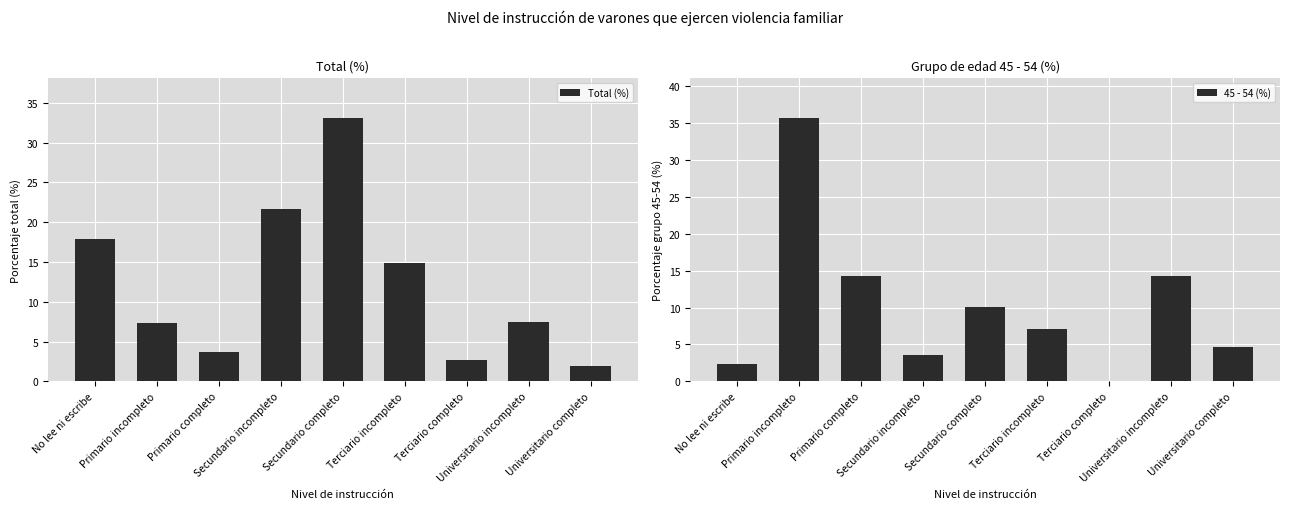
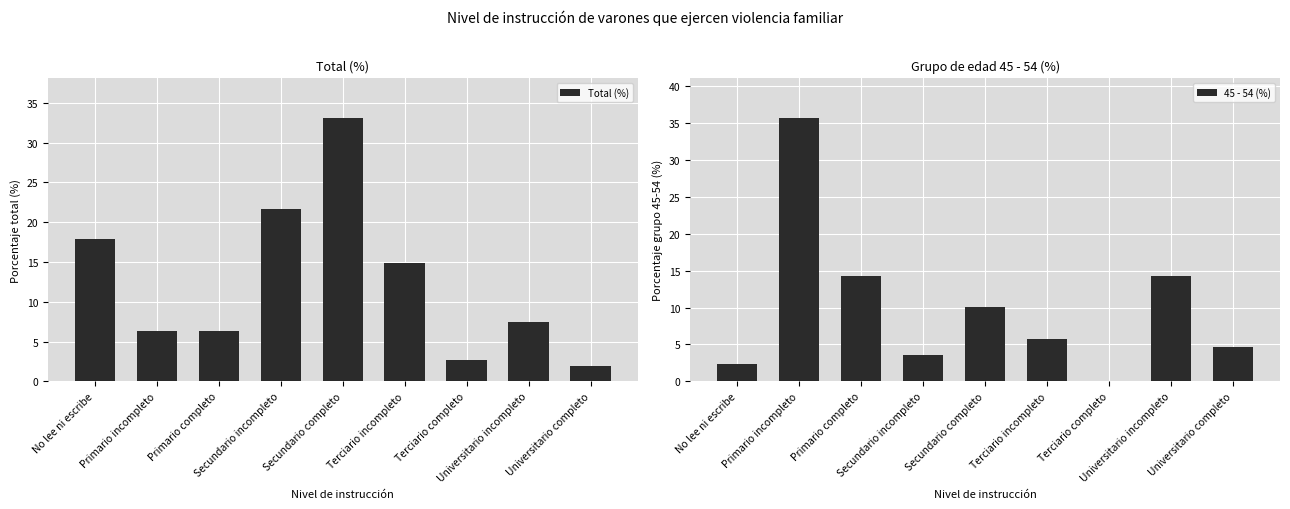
Total (%), Primario incompleto: 7 -> 6
Total (%), Primario completo: 4 -> 6
Grupo de edad 45 - 54 (%), Terciario incompleto: 7 -> 6
